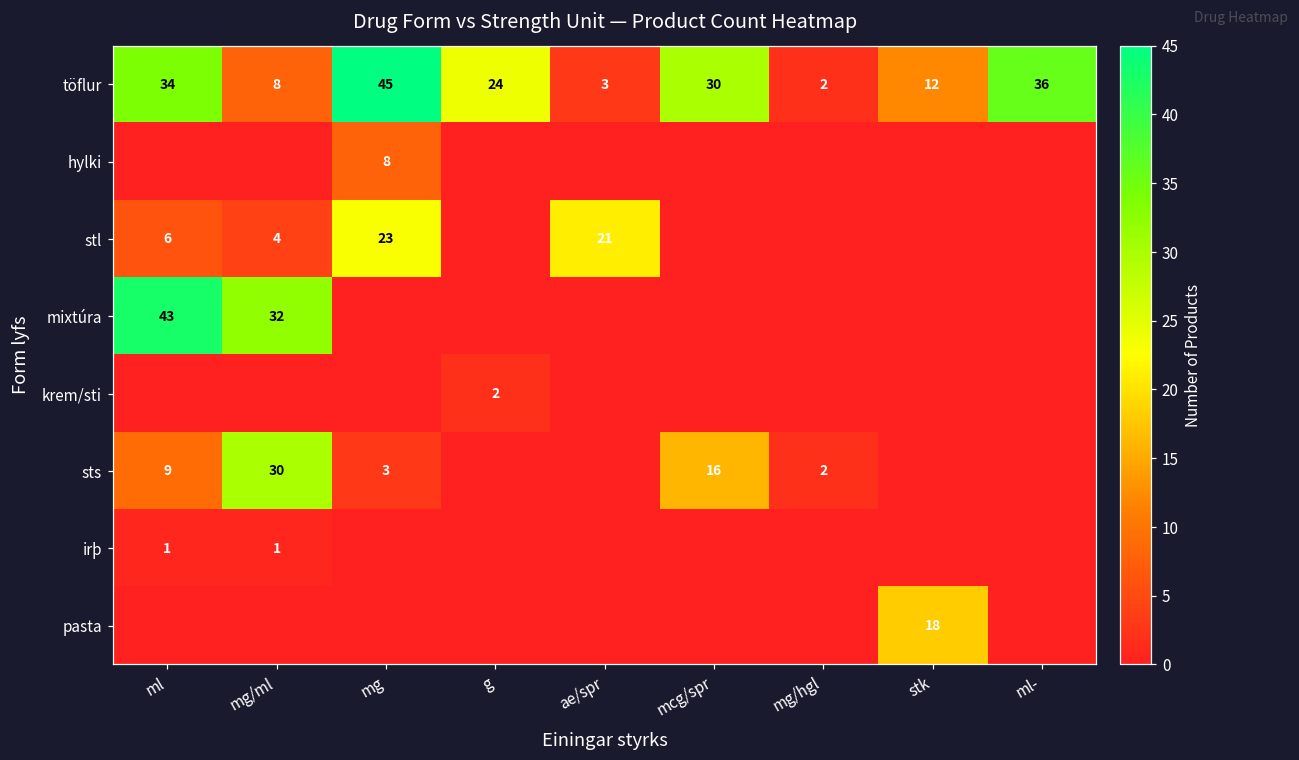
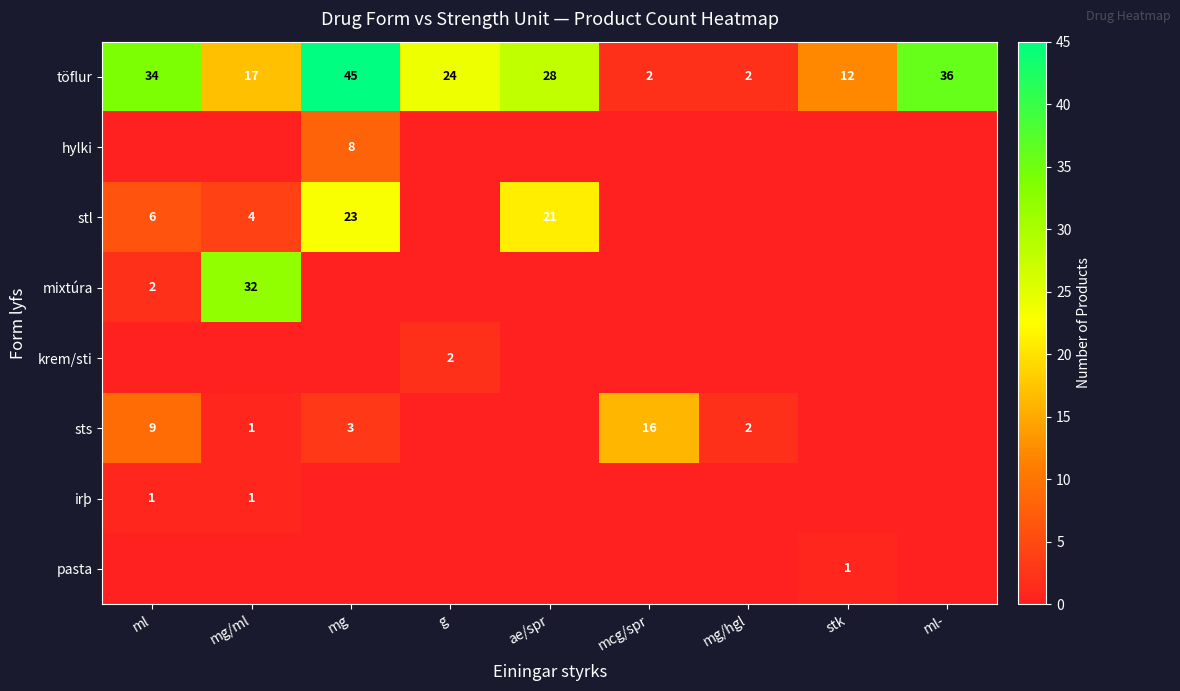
töflur, mg/ml: 8 -> 17
töflur, ae/spr: 3 -> 28
töflur, mcg/spr: 30 -> 2
mixtúra, ml: 43 -> 2
sts, mg/ml: 30 -> 1
pasta, stk: 18 -> 1
